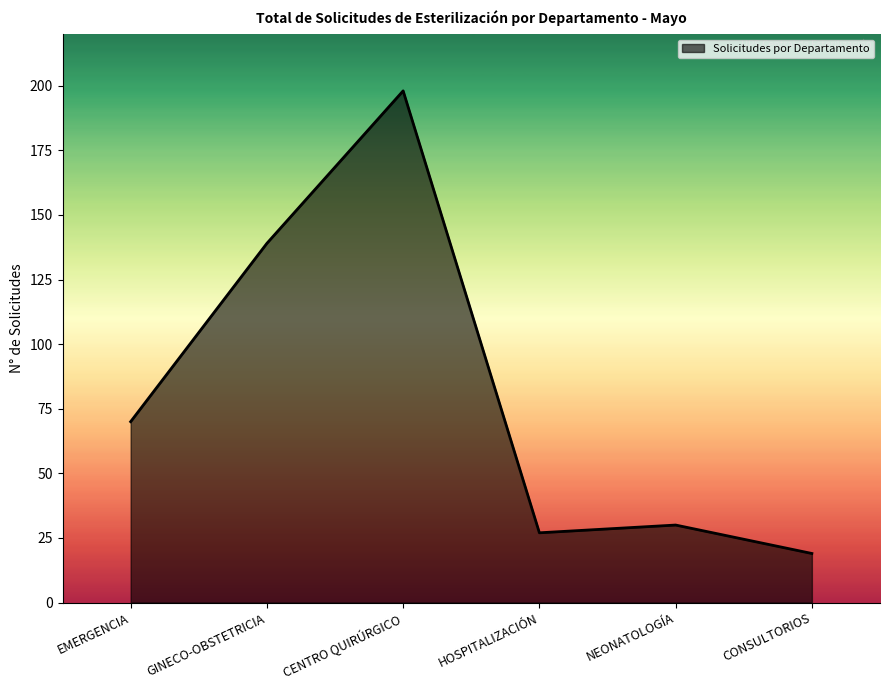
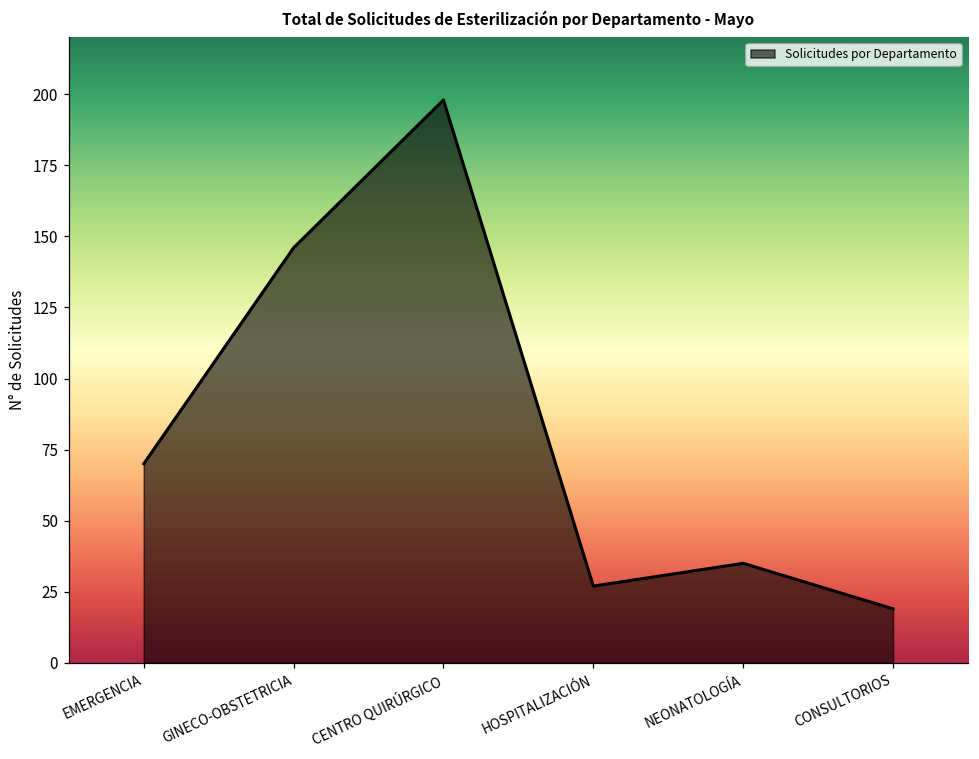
GINECO-OBSTETRICIA: 139 -> 146
NEONATOLOGÍA: 30 -> 35
